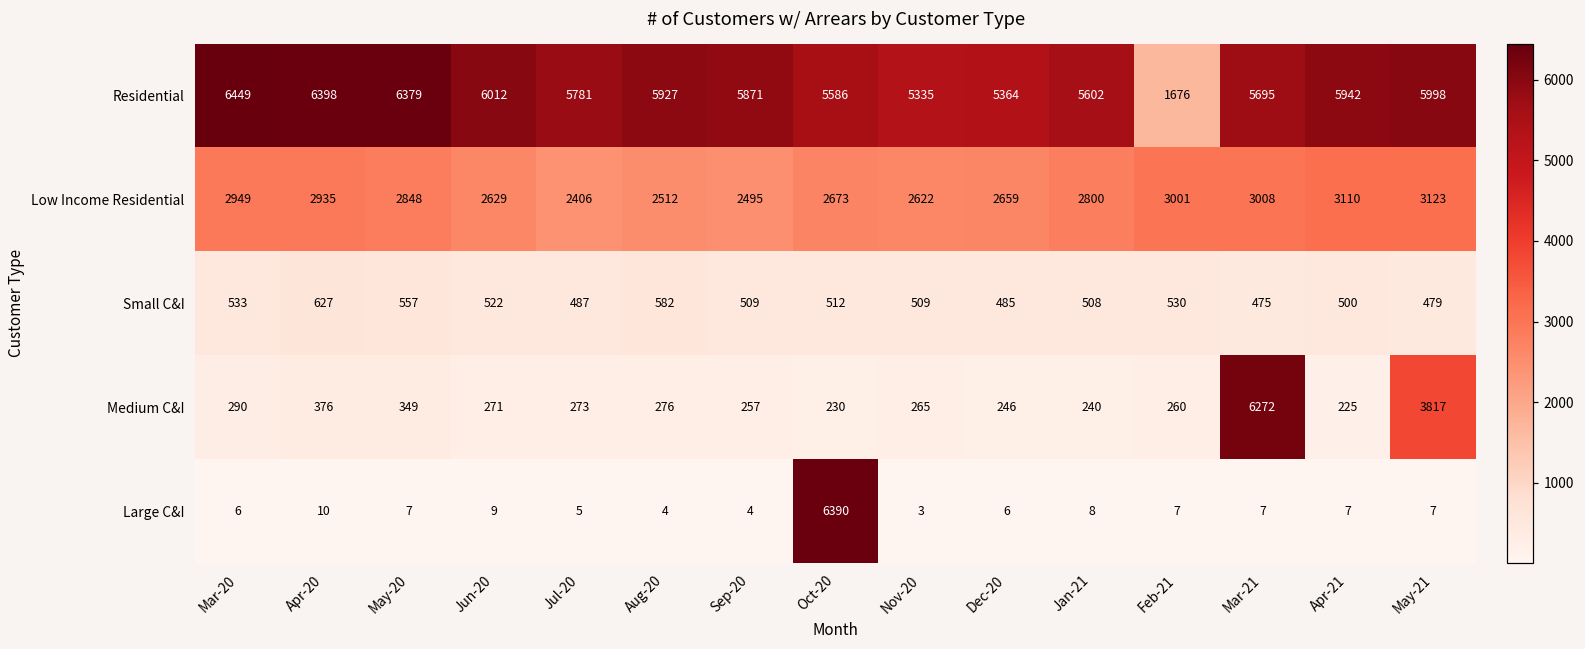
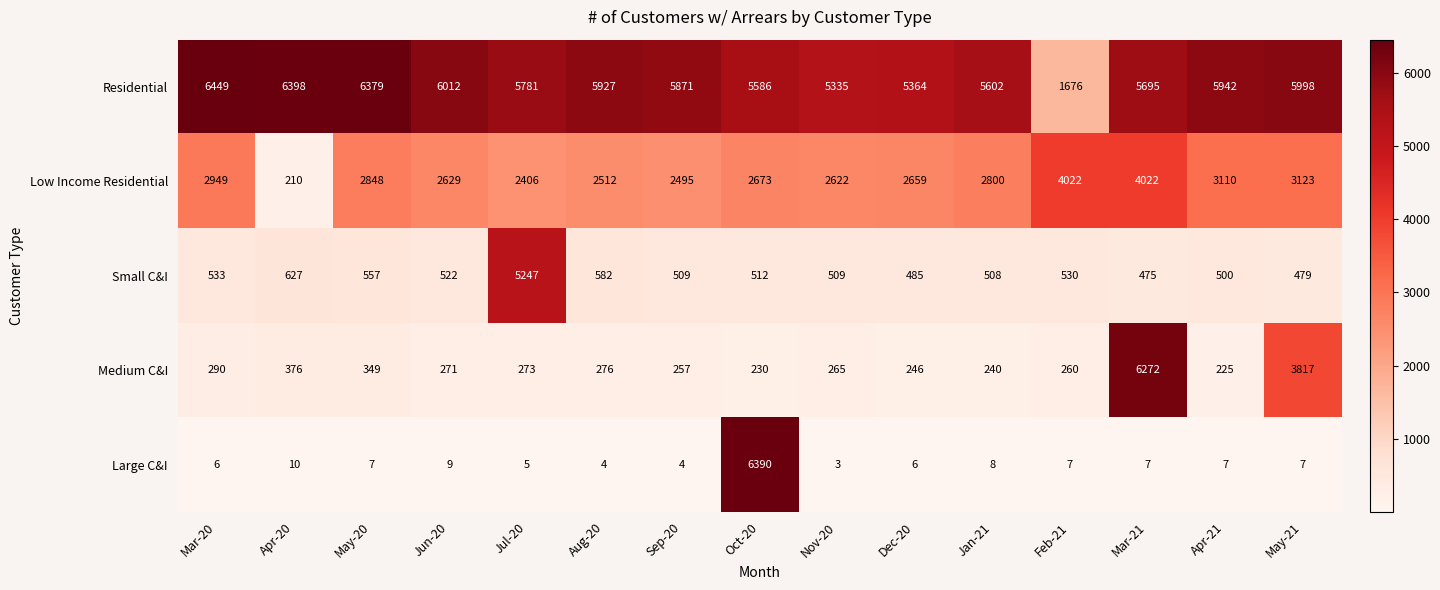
Low Income Residential, Apr-20: 2935 -> 210
Low Income Residential, Feb-21: 3001 -> 4022
Low Income Residential, Mar-21: 3008 -> 4022
Small C&I, Jul-20: 487 -> 5247
